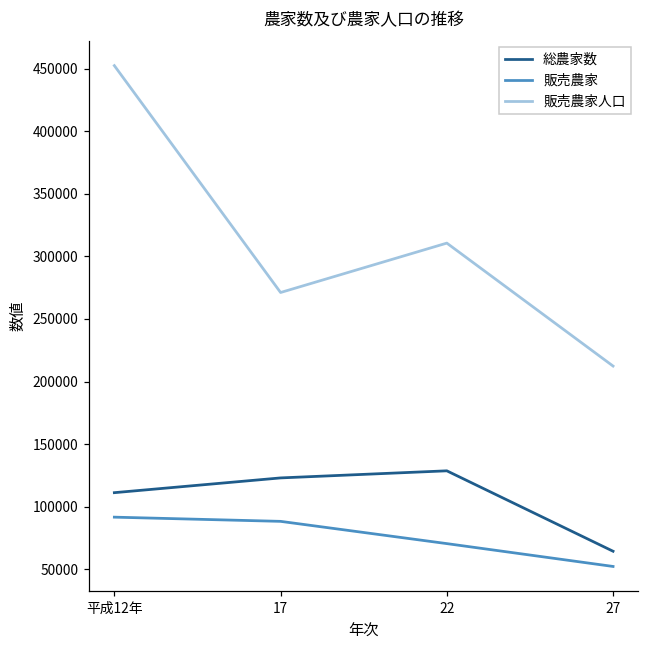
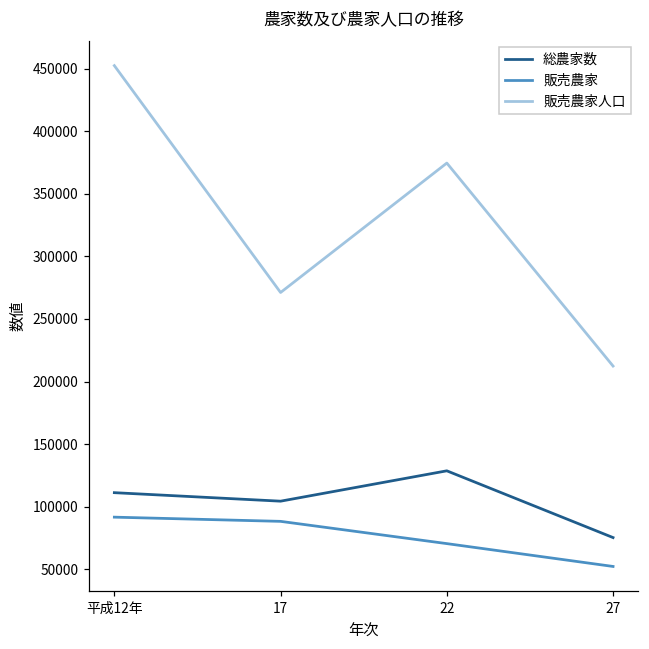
総農家数, 17: 123000 -> 104000
販売農家人口, 22: 311000 -> 375000
総農家数, 27: 64000 -> 75000
